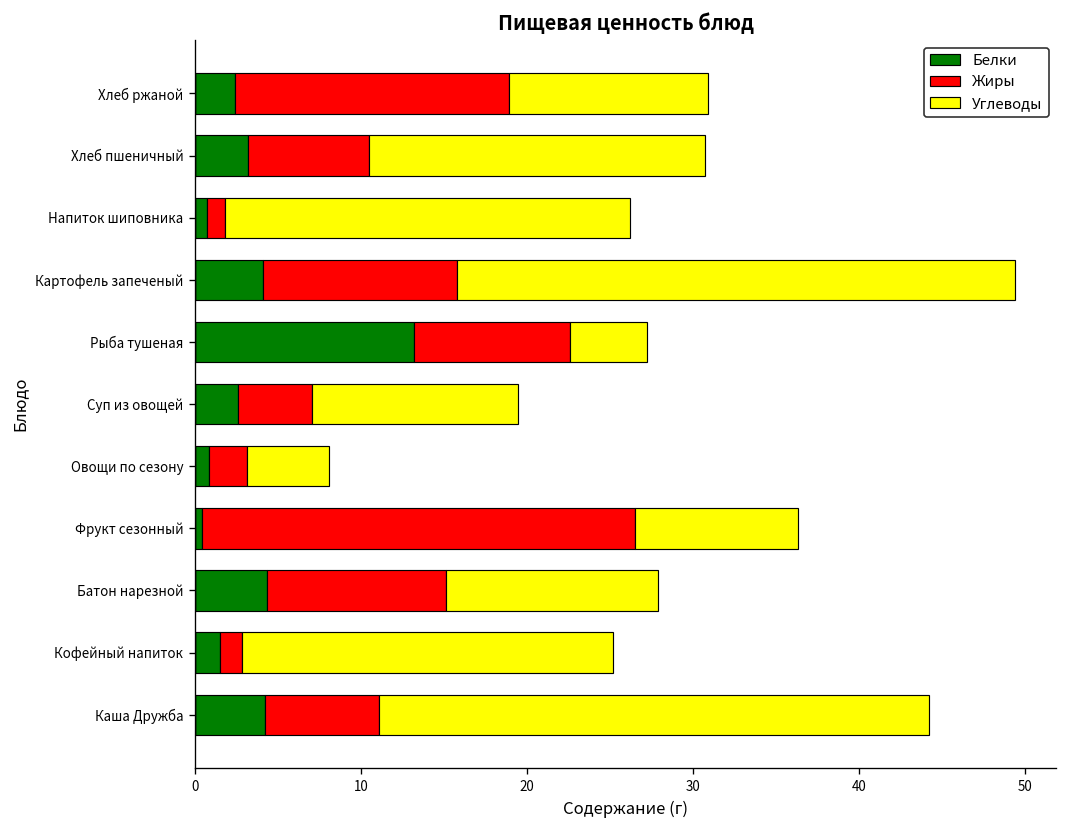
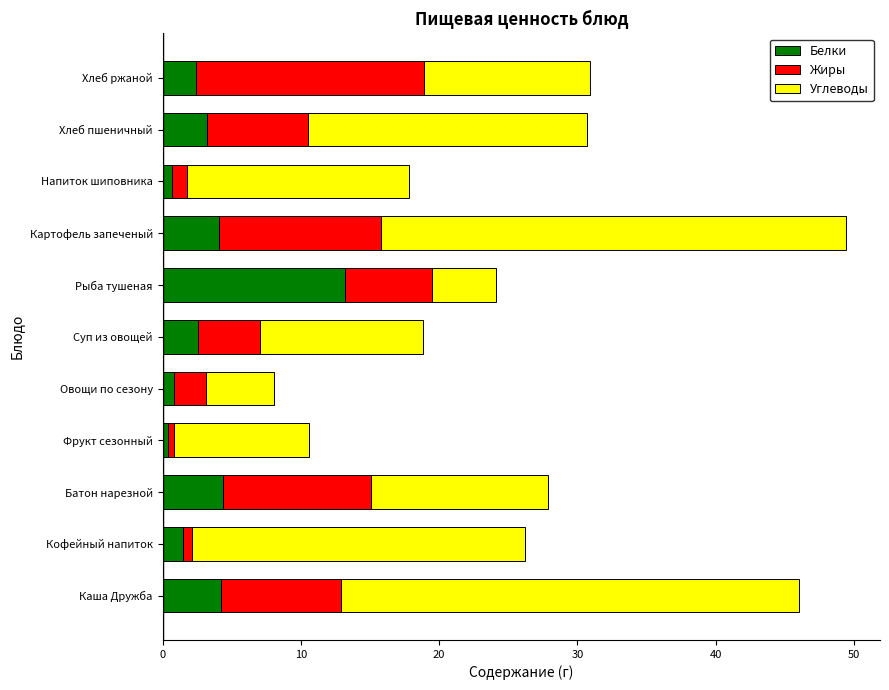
Углеводы, Напиток шиповника: 24.4 -> 16.0
Жиры, Рыба тушеная: 9.4 -> 6.3
Углеводы, Суп из овощей: 12.4 -> 11.8
Жиры, Фрукт сезонный: 26.1 -> 0.4
Жиры, Кофейный напиток: 1.3 -> 0.6
Углеводы, Кофейный напиток: 22.4 -> 24.1
Жиры, Каша Дружба: 6.9 -> 8.7
